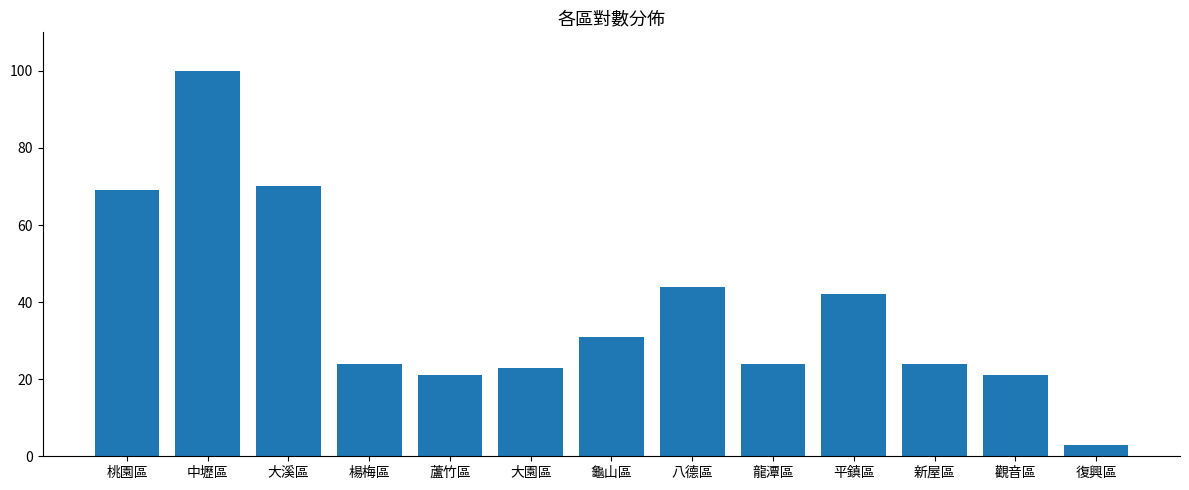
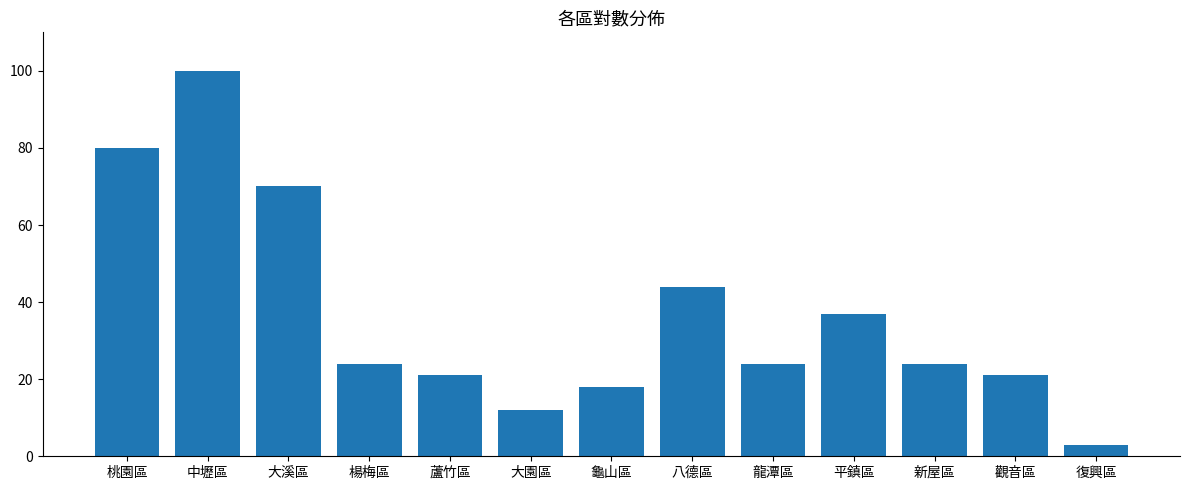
桃園區: 69 -> 80
大園區: 23 -> 12
龜山區: 31 -> 18
平鎮區: 42 -> 37
